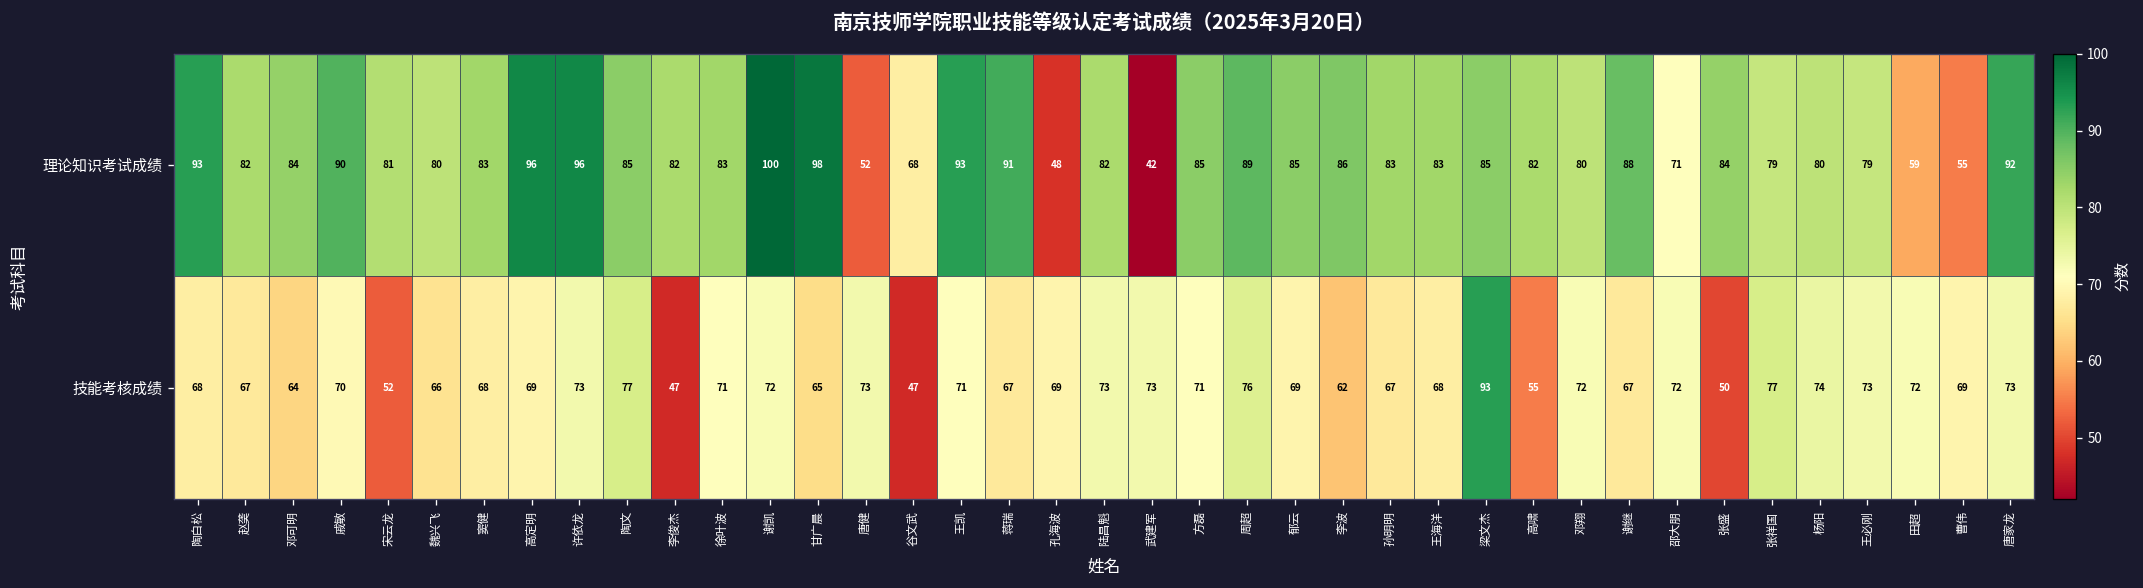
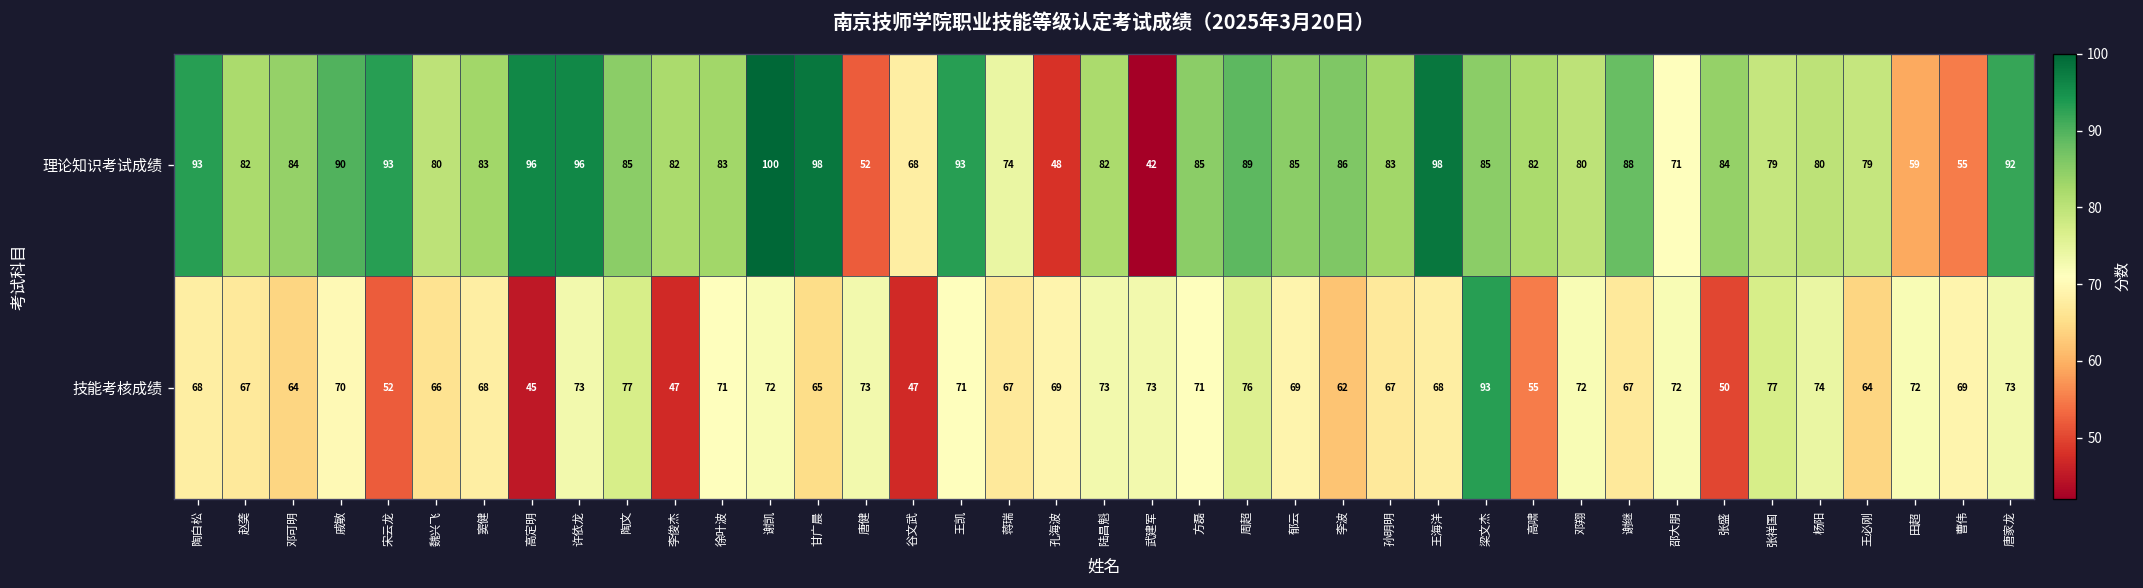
理论知识考试成绩, 宋云龙: 81 -> 93
理论知识考试成绩, 蒋瑞: 91 -> 74
理论知识考试成绩, 王海洋: 83 -> 98
技能考核成绩, 高定明: 69 -> 45
技能考核成绩, 王必刚: 73 -> 64
